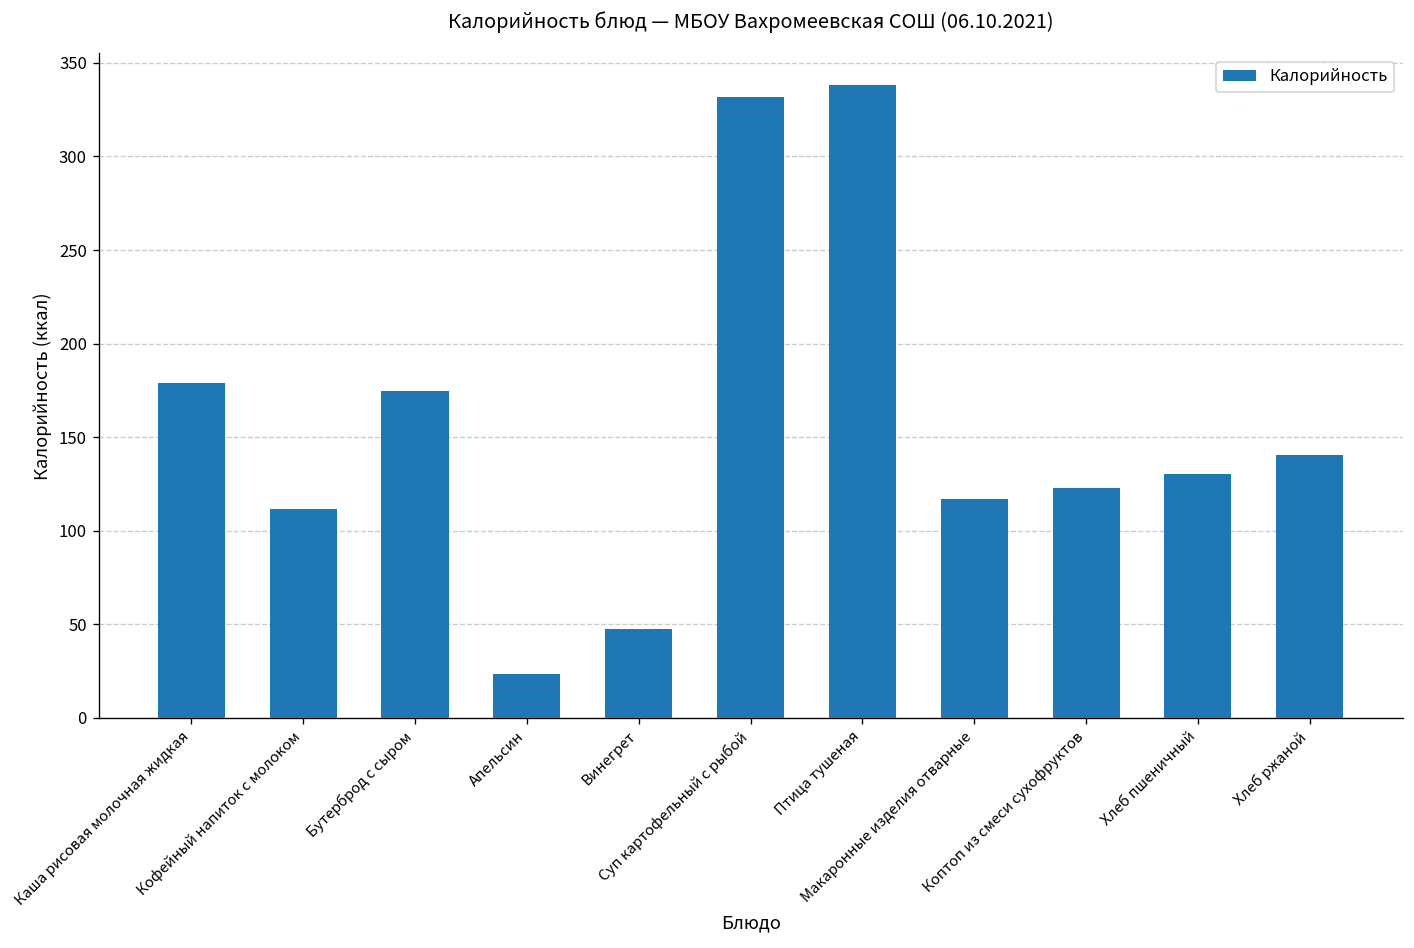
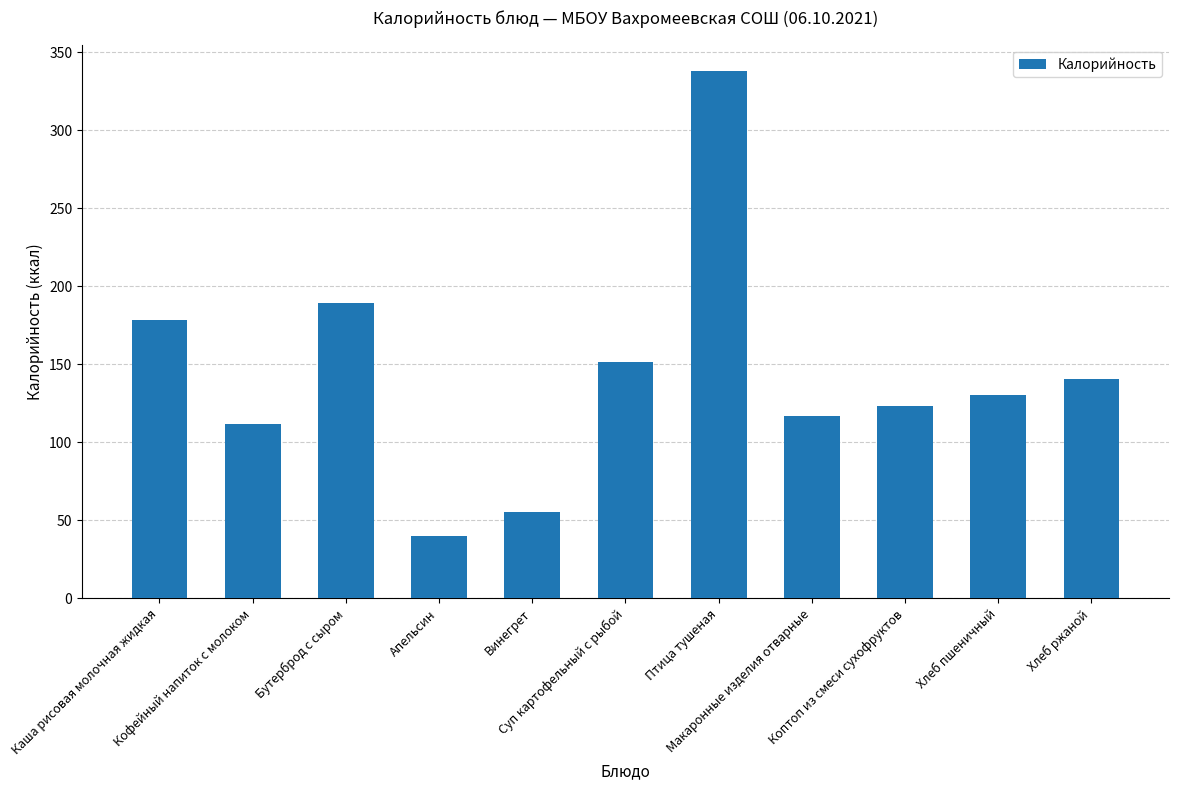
Бутерброд с сыром: 175 -> 190
Апельсин: 24 -> 40
Винегрет: 48 -> 55
Суп картофельный с рыбой: 332 -> 151
